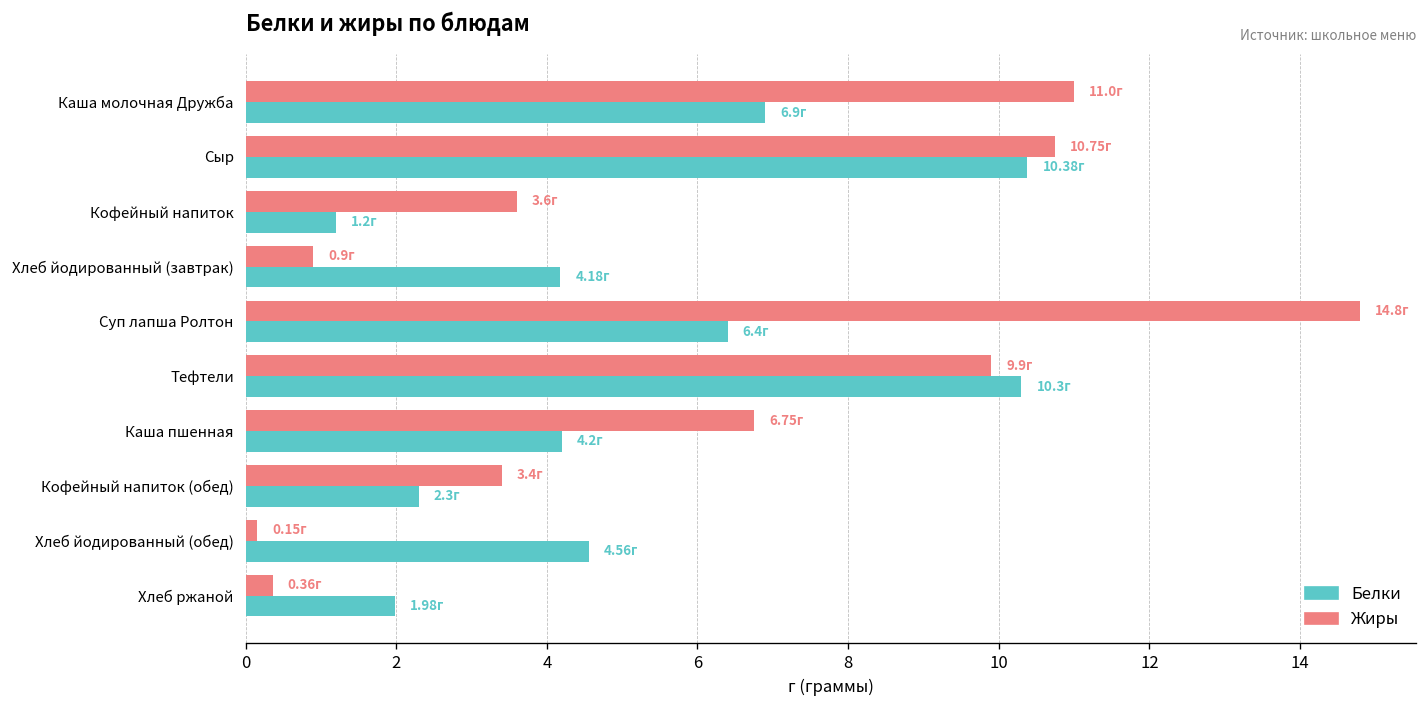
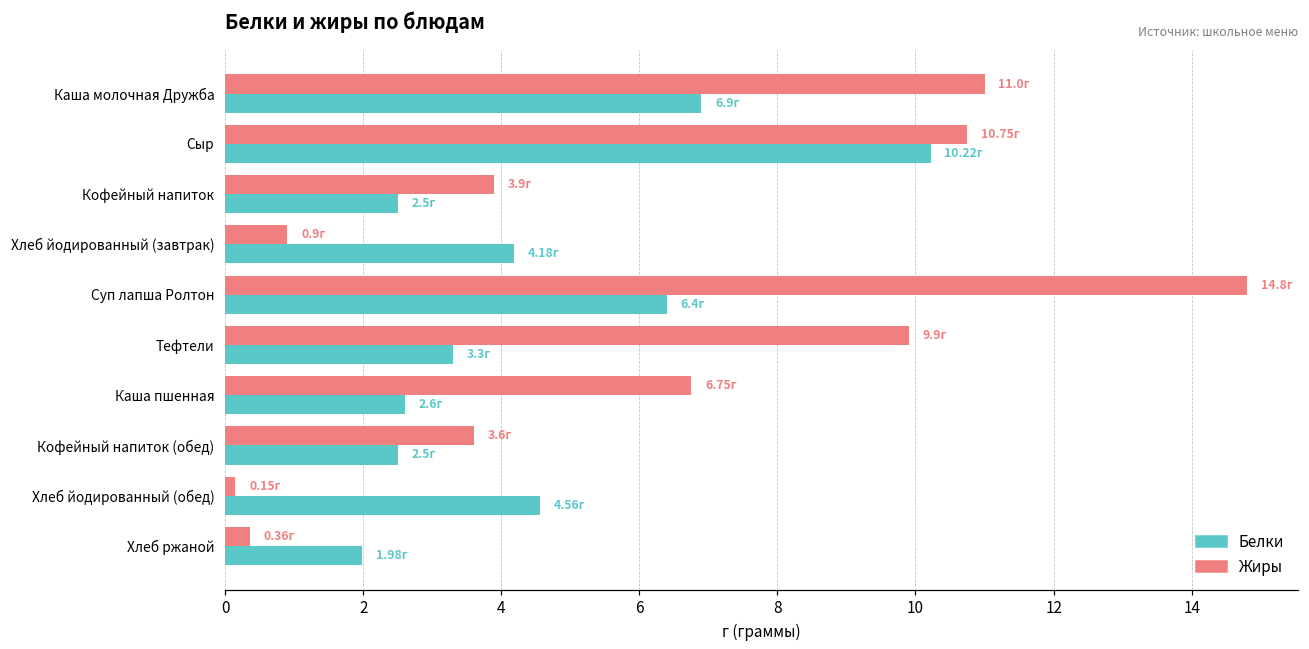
Белки, Сыр: 10.38г -> 10.22г
Жиры, Кофейный напиток: 3.6г -> 3.9г
Белки, Кофейный напиток: 1.2г -> 2.5г
Белки, Тефтели: 10.3г -> 3.3г
Белки, Каша пшенная: 4.2г -> 2.6г
Жиры, Кофейный напиток (обед): 3.4г -> 3.6г
Белки, Кофейный напиток (обед): 2.3г -> 2.5г
